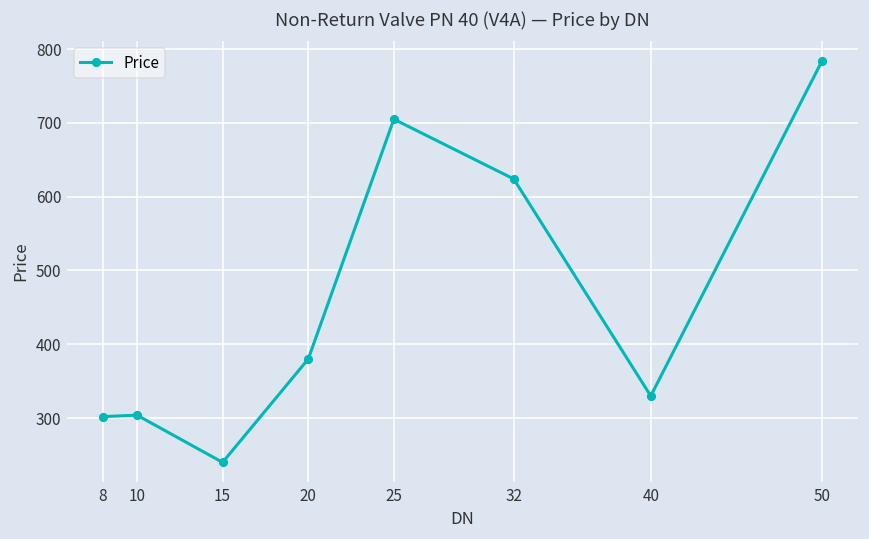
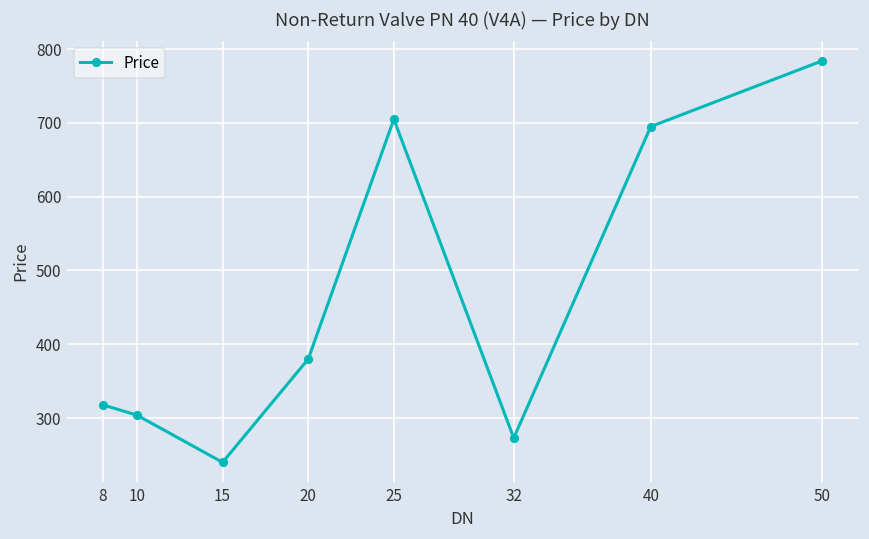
8: 300 -> 320
32: 620 -> 270
40: 330 -> 700
